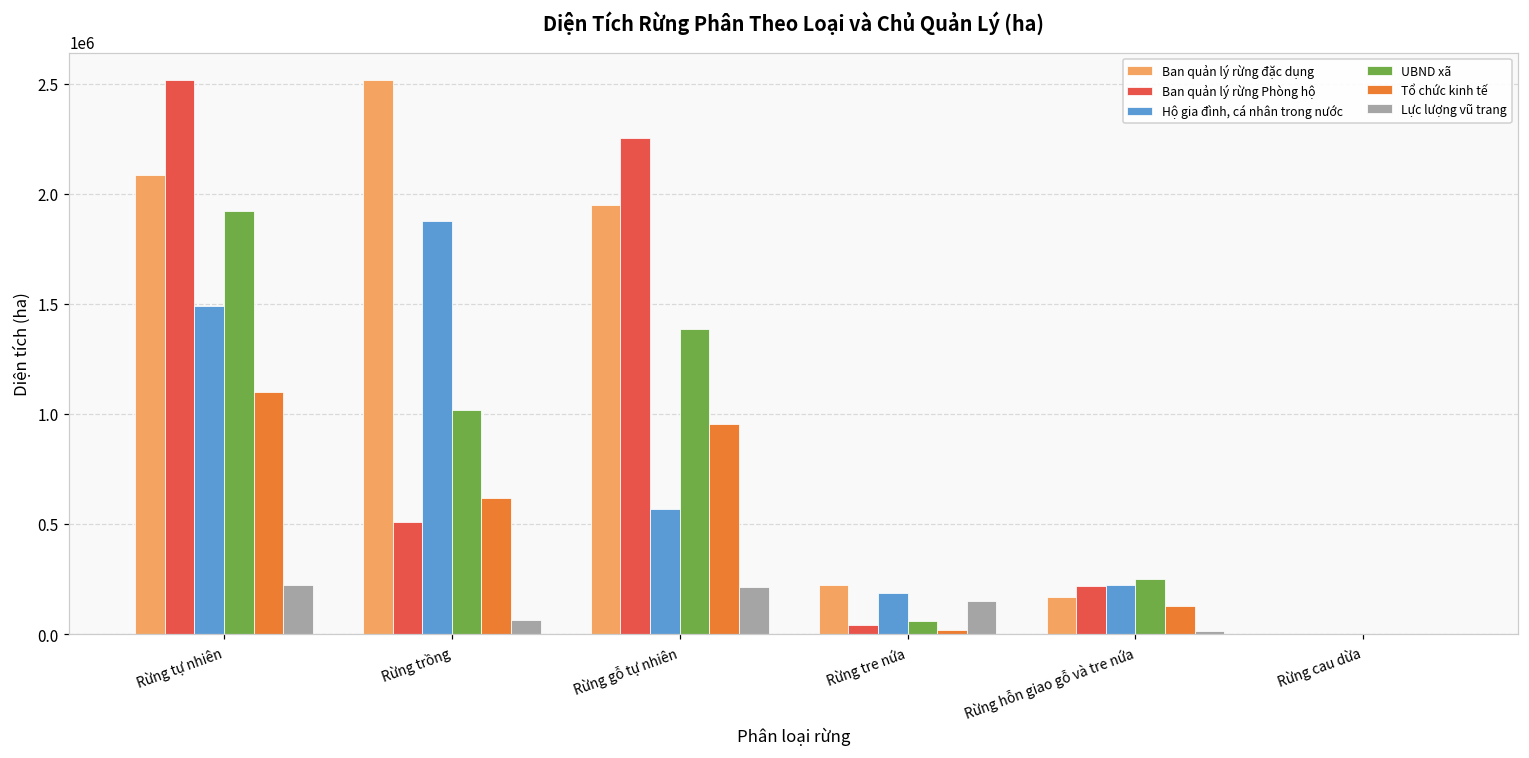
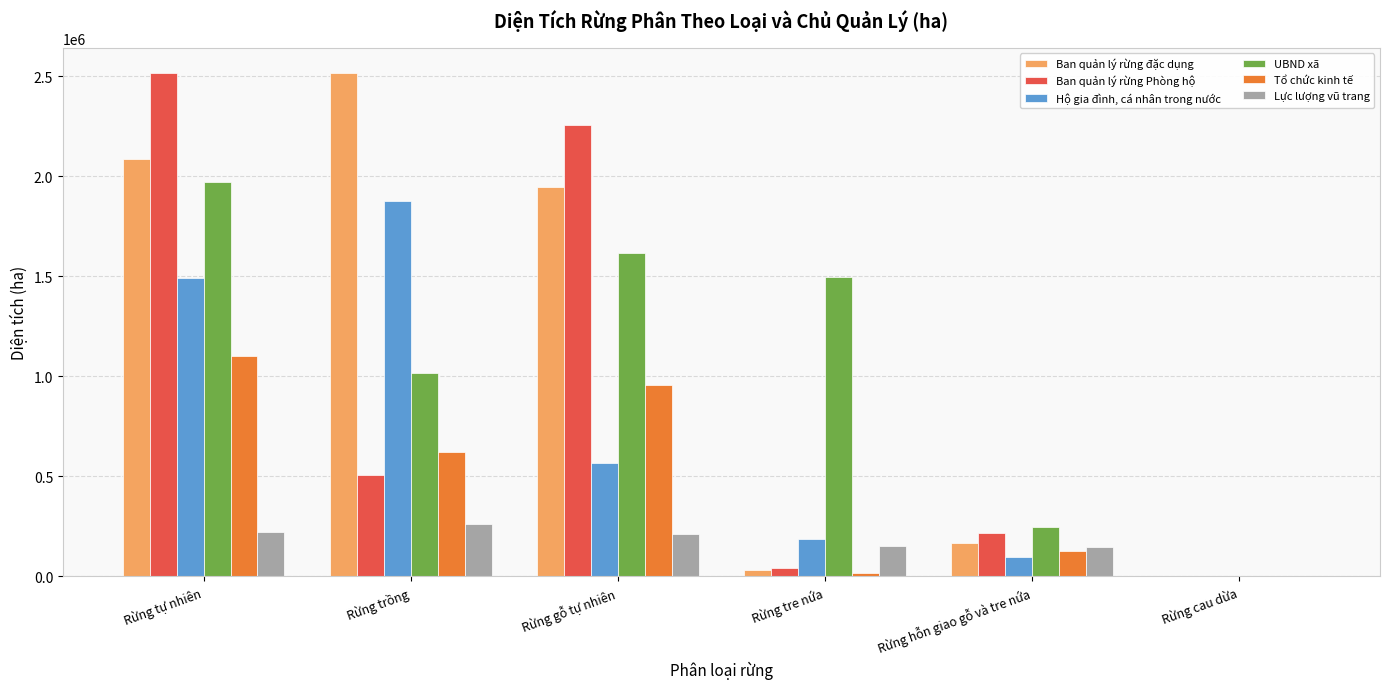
UBND xã, Rừng tự nhiên: 1920000 -> 1970000
Lực lượng vũ trang, Rừng trồng: 60000 -> 260000
UBND xã, Rừng gỗ tự nhiên: 1390000 -> 1610000
Ban quản lý rừng đặc dụng, Rừng tre nứa: 220000 -> 30000
UBND xã, Rừng tre nứa: 60000 -> 1490000
Hộ gia đình, cá nhân trong nước, Rừng hỗn giao gỗ và tre nứa: 220000 -> 100000
Lực lượng vũ trang, Rừng hỗn giao gỗ và tre nứa: 10000 -> 150000
